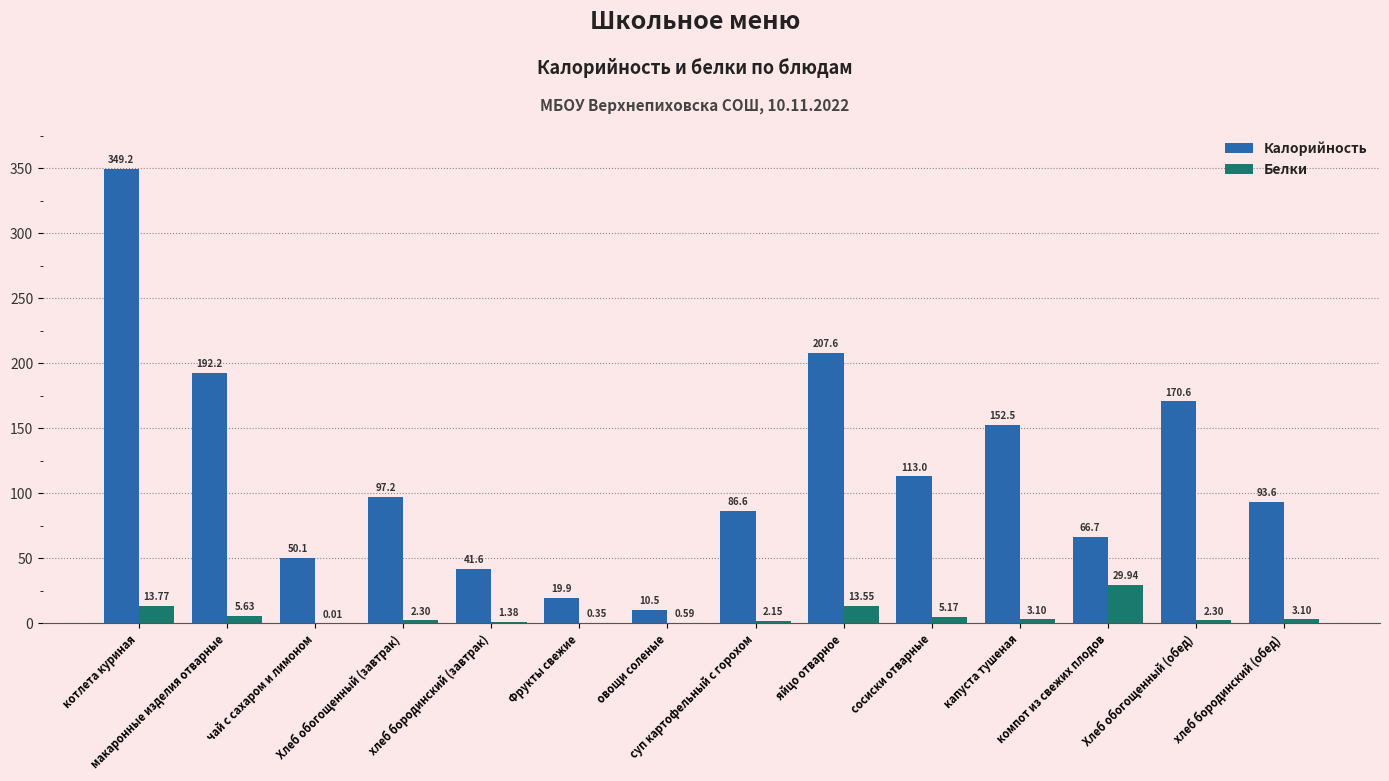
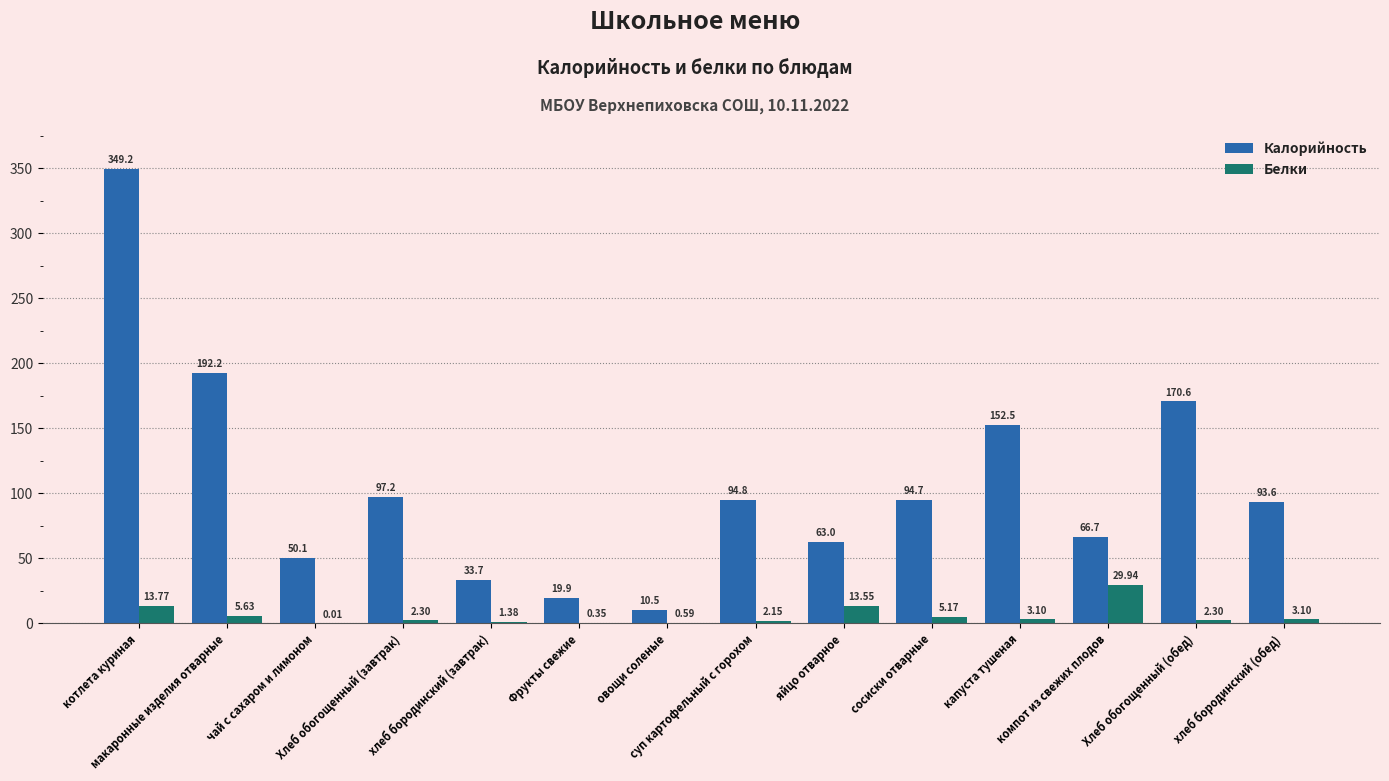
Калорийность, хлеб бородинский (завтрак): 41.6 -> 33.7
Калорийность, суп картофельный с горохом: 86.6 -> 94.8
Калорийность, яйцо отварное: 207.6 -> 63.0
Калорийность, сосиски отварные: 113.0 -> 94.7
